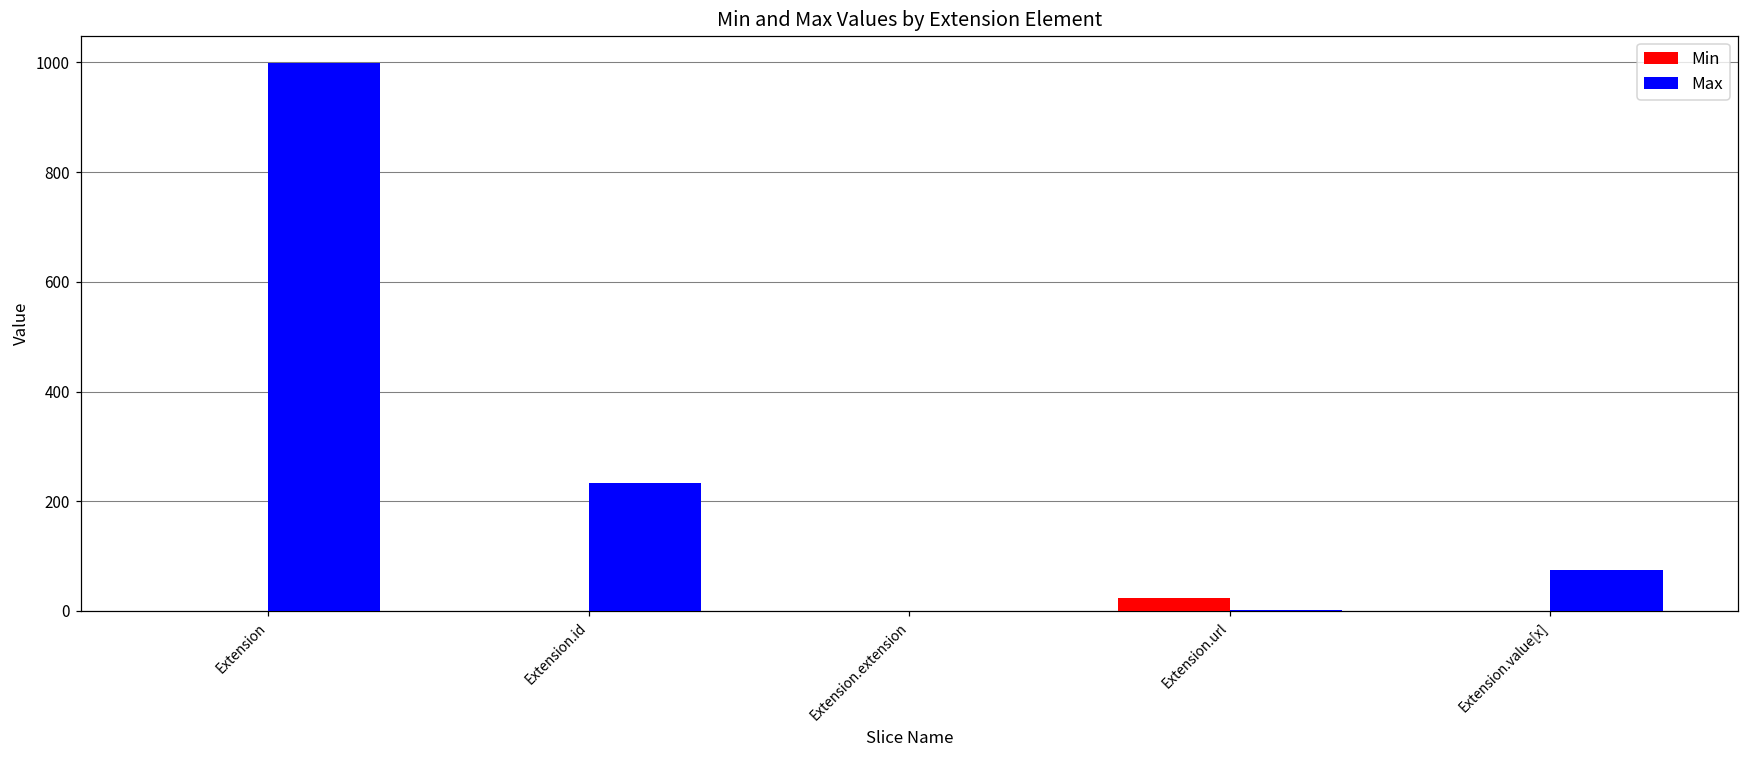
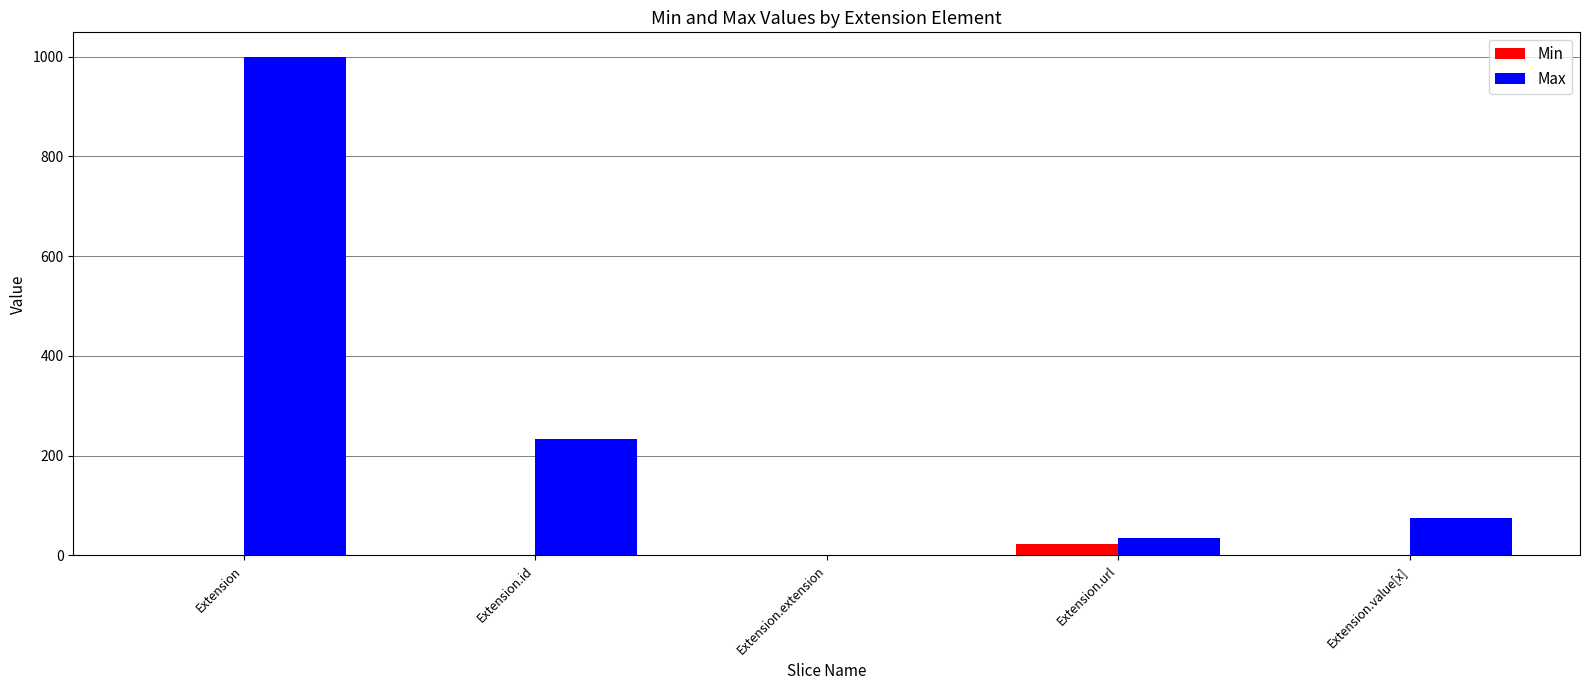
Max, Extension.url: 0 -> 40
